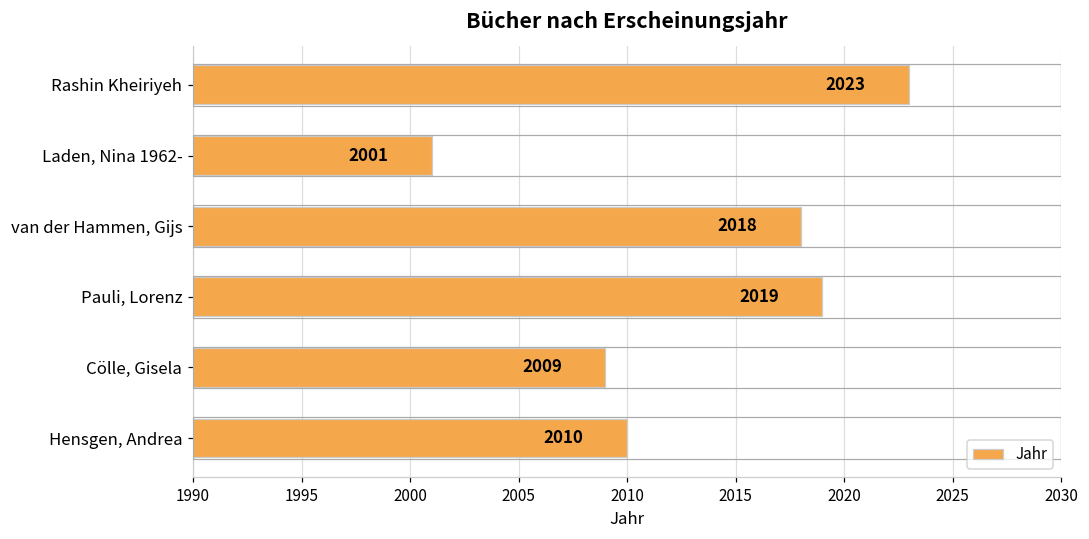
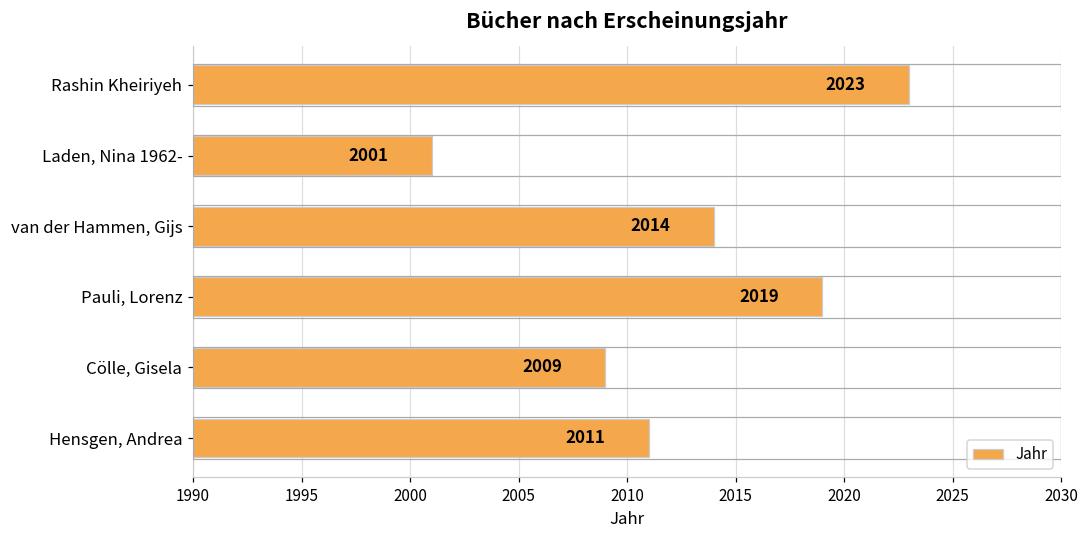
van der Hammen, Gijs: 2018 -> 2014
Hensgen, Andrea: 2010 -> 2011
